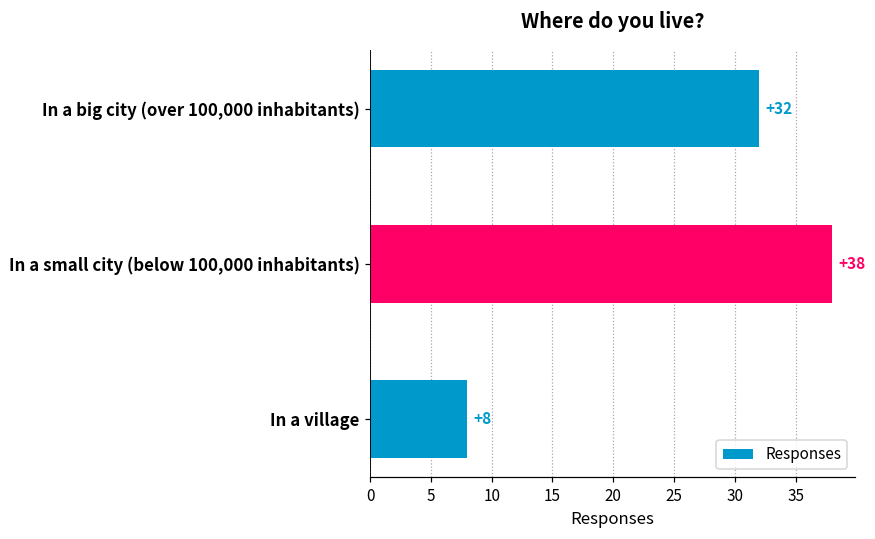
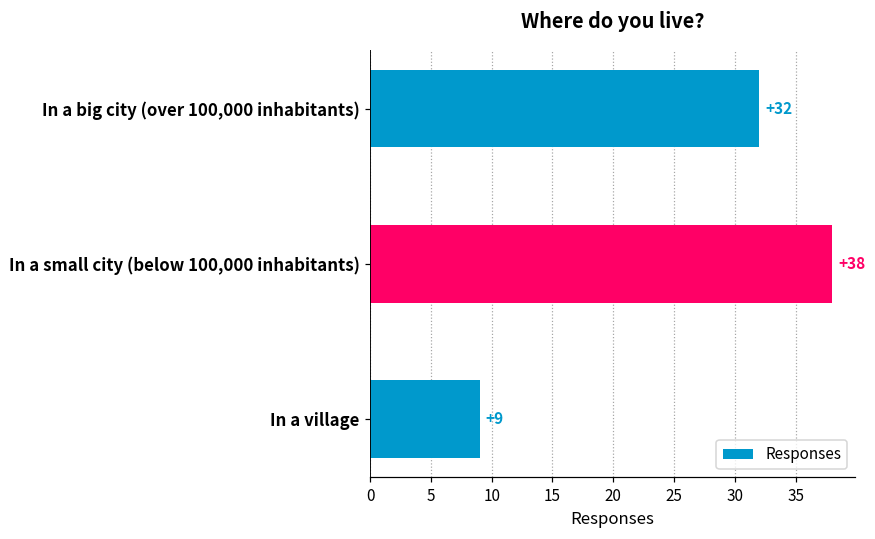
In a village: +8 -> +9
